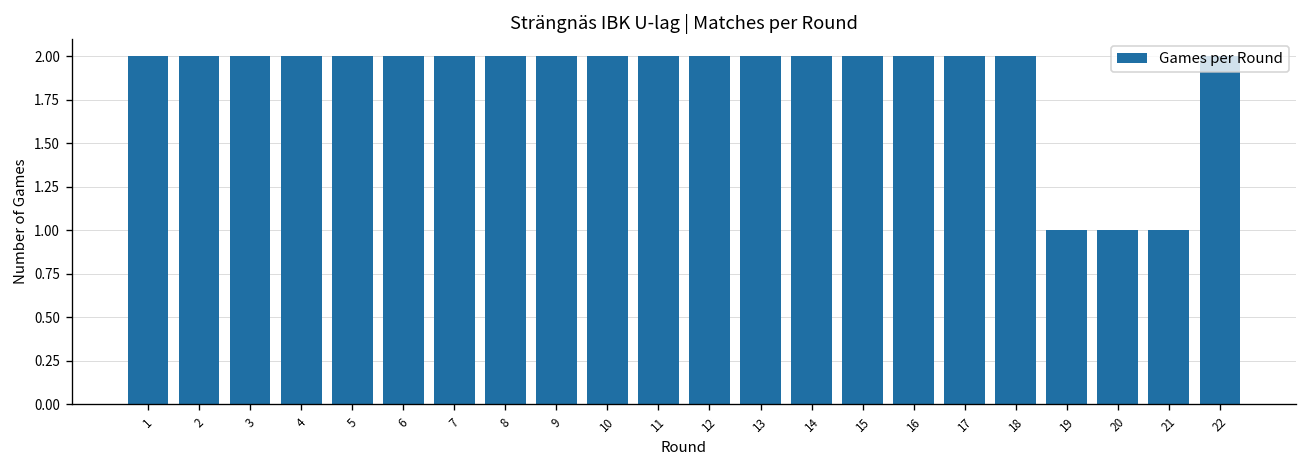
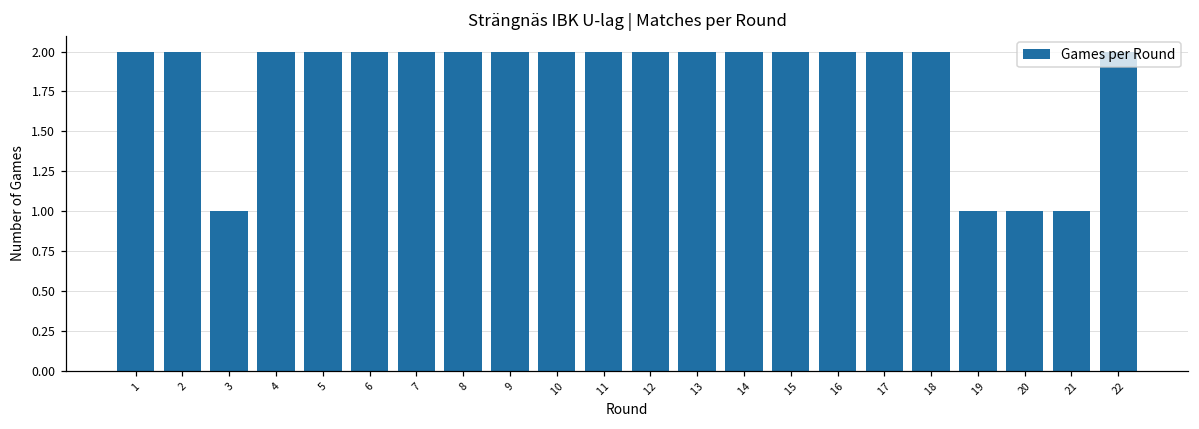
3: 2 -> 1
